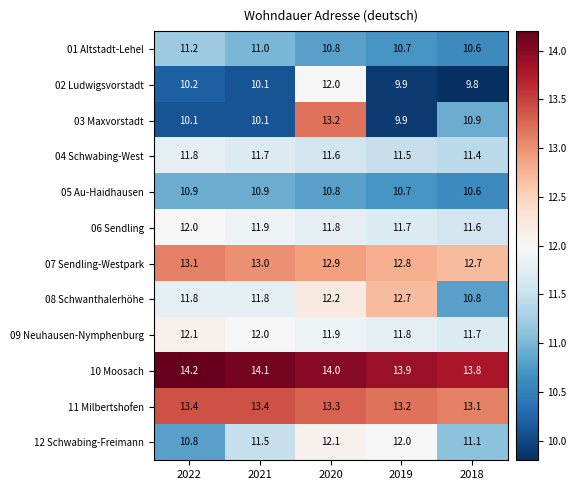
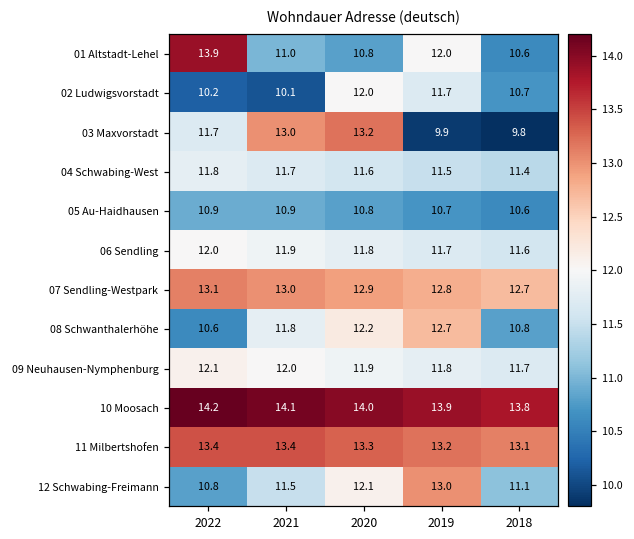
01 Altstadt-Lehel, 2022: 11.2 -> 13.9
01 Altstadt-Lehel, 2019: 10.7 -> 12.0
02 Ludwigsvorstadt, 2019: 9.9 -> 11.7
02 Ludwigsvorstadt, 2018: 9.8 -> 10.7
03 Maxvorstadt, 2022: 10.1 -> 11.7
03 Maxvorstadt, 2021: 10.1 -> 13.0
03 Maxvorstadt, 2018: 10.9 -> 9.8
08 Schwanthalerhöhe, 2022: 11.8 -> 10.6
12 Schwabing-Freimann, 2019: 12.0 -> 13.0
